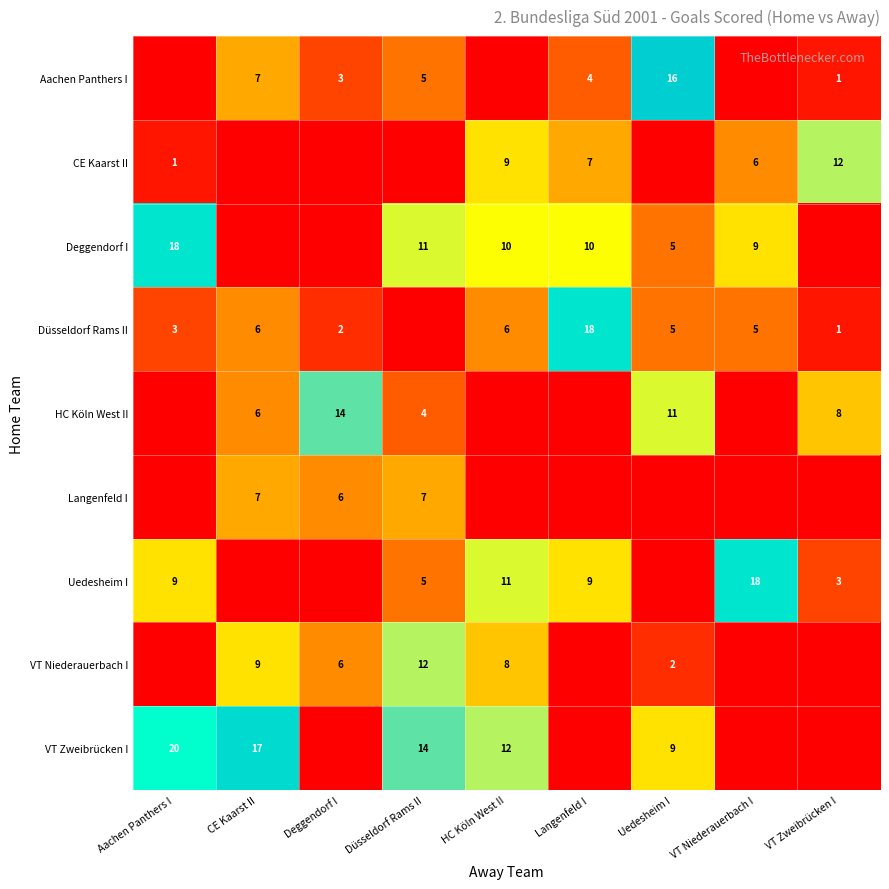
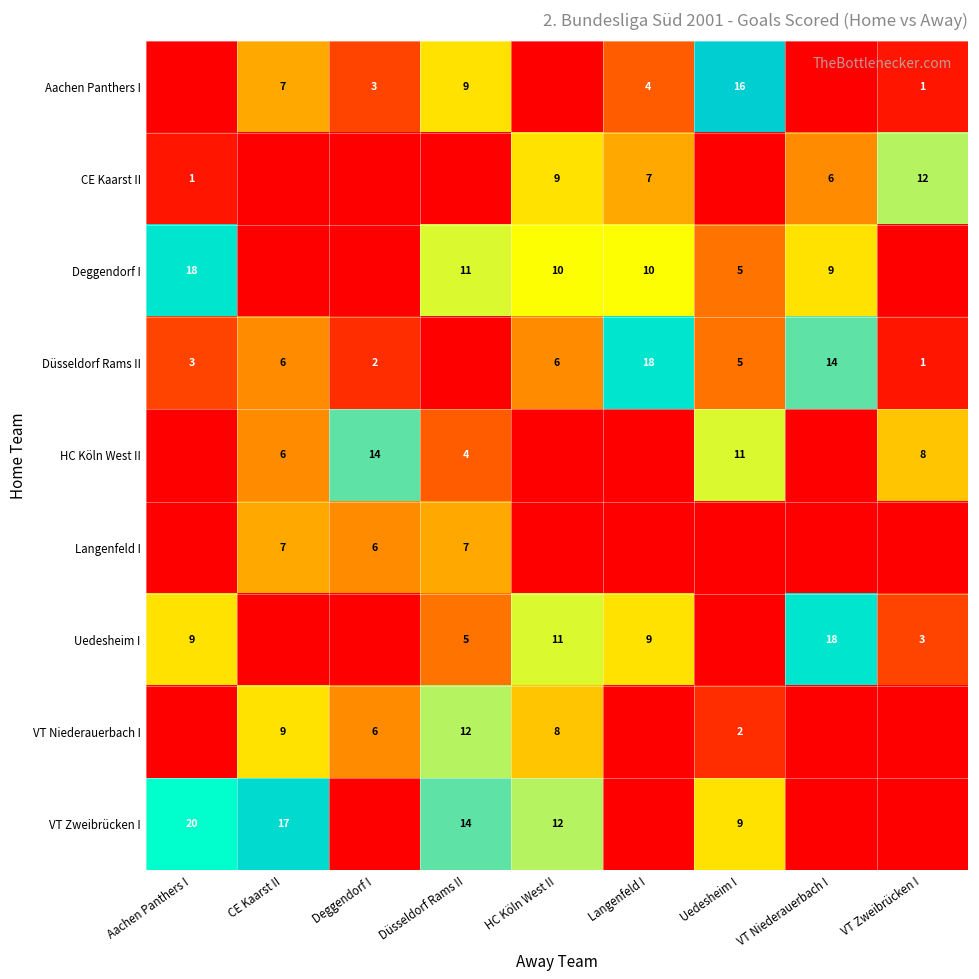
Aachen Panthers I, Düsseldorf Rams II: 5 -> 9
Düsseldorf Rams II, VT Niederauerbach I: 5 -> 14
